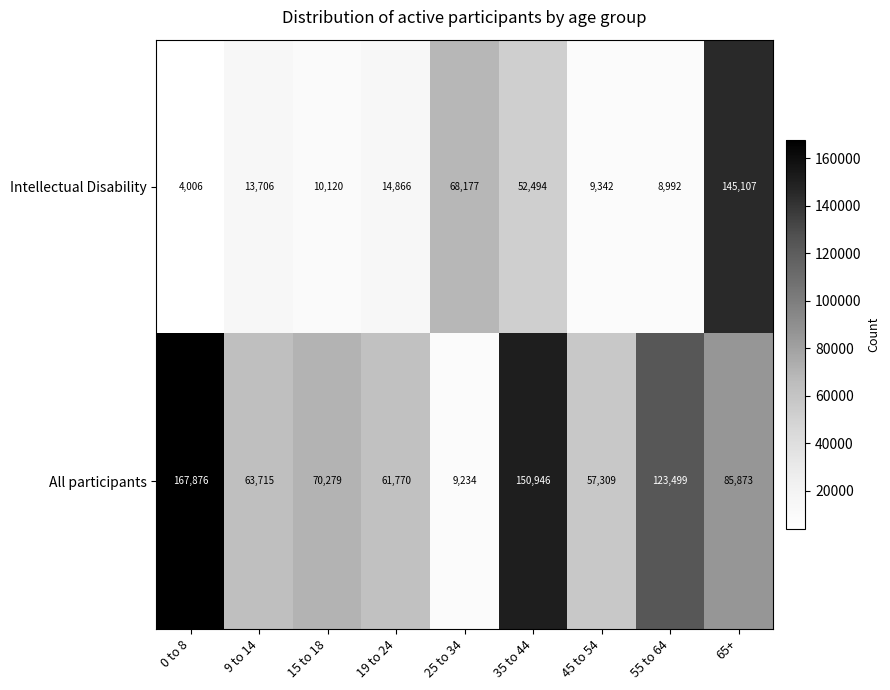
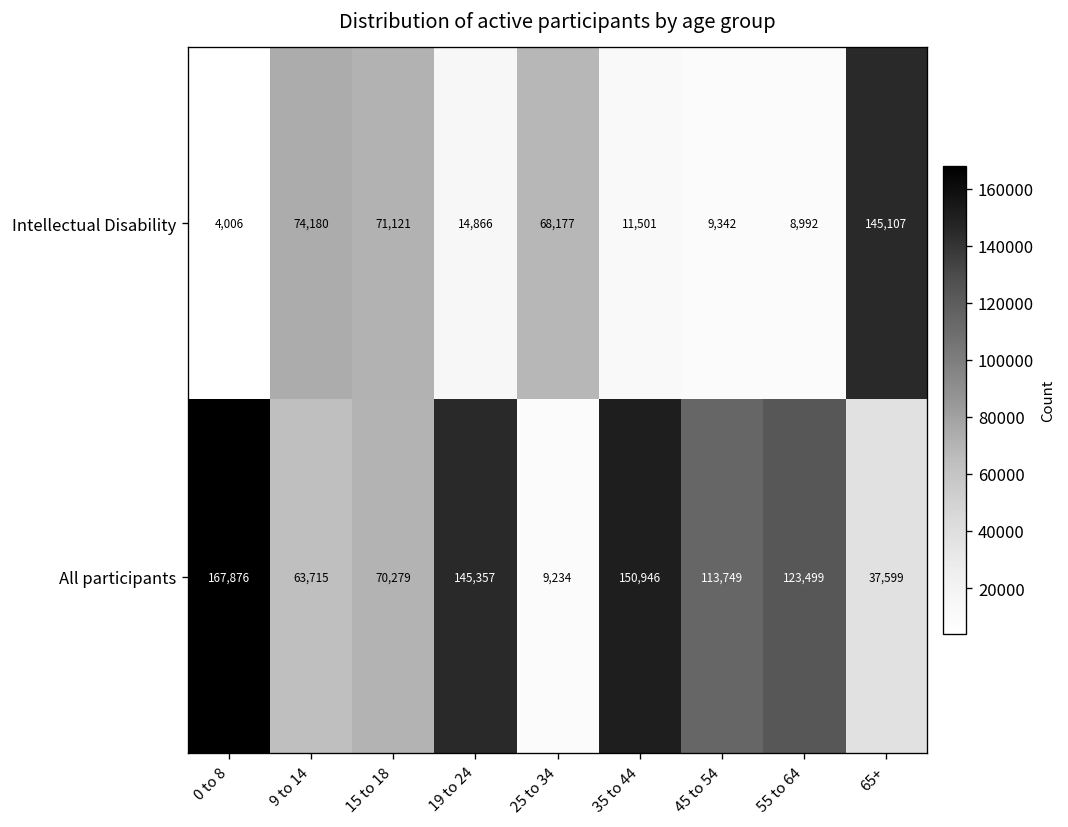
Intellectual Disability, 9 to 14: 13,706 -> 74,180
Intellectual Disability, 15 to 18: 10,120 -> 71,121
Intellectual Disability, 35 to 44: 52,494 -> 11,501
All participants, 19 to 24: 61,770 -> 145,357
All participants, 45 to 54: 57,309 -> 113,749
All participants, 65+: 85,873 -> 37,599
